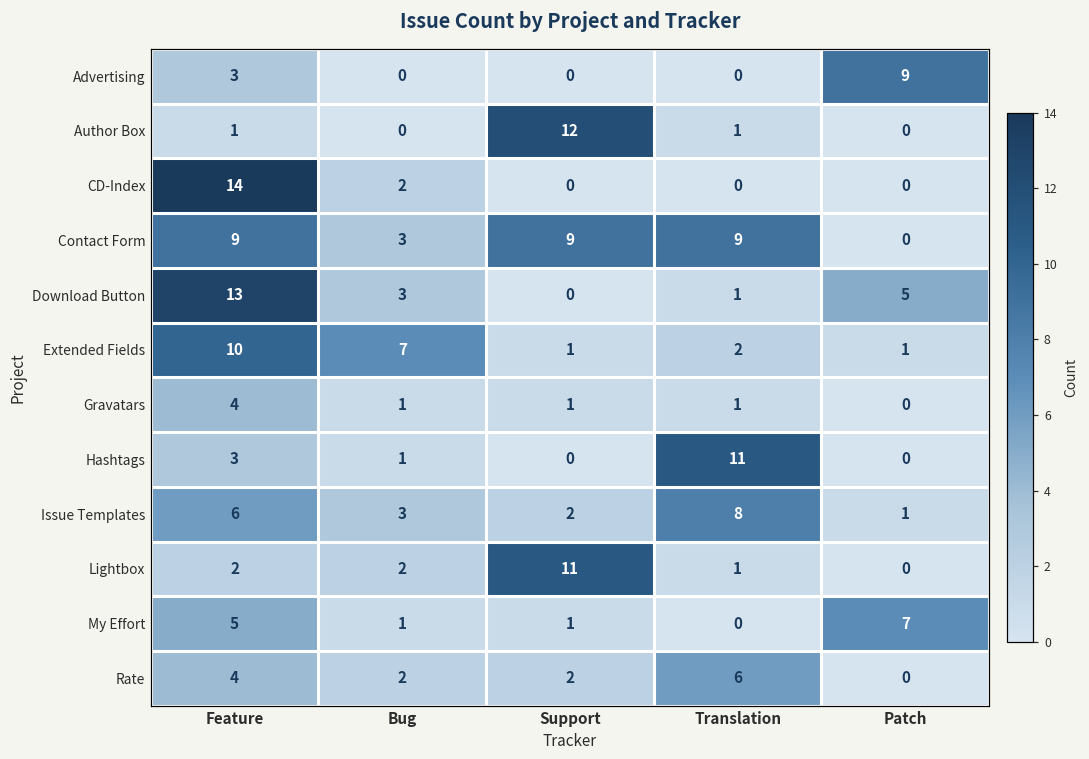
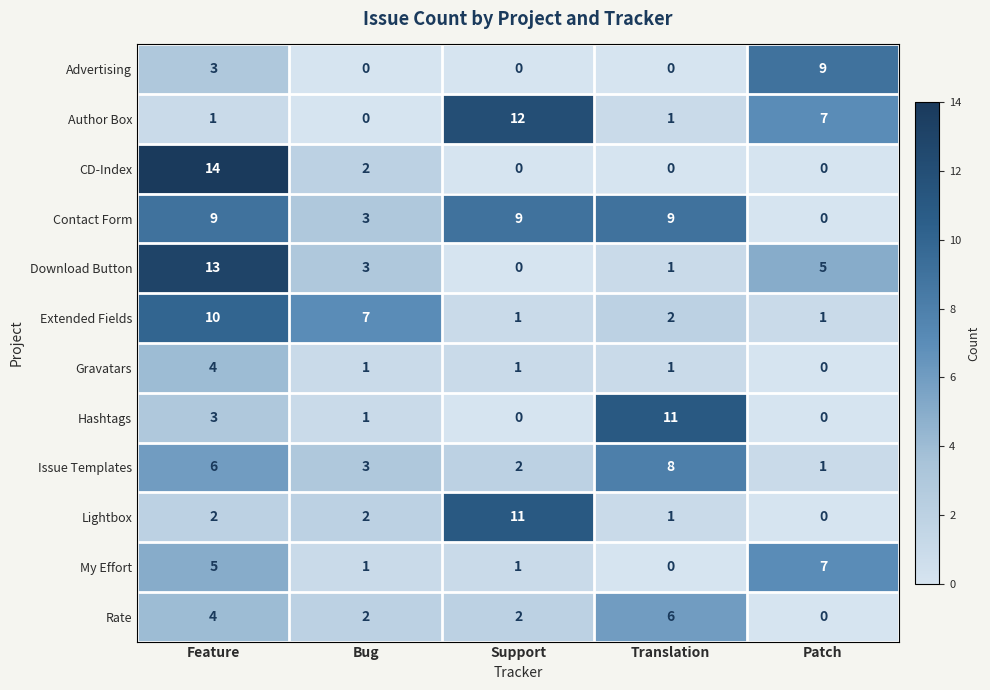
Author Box, Patch: 0 -> 7
